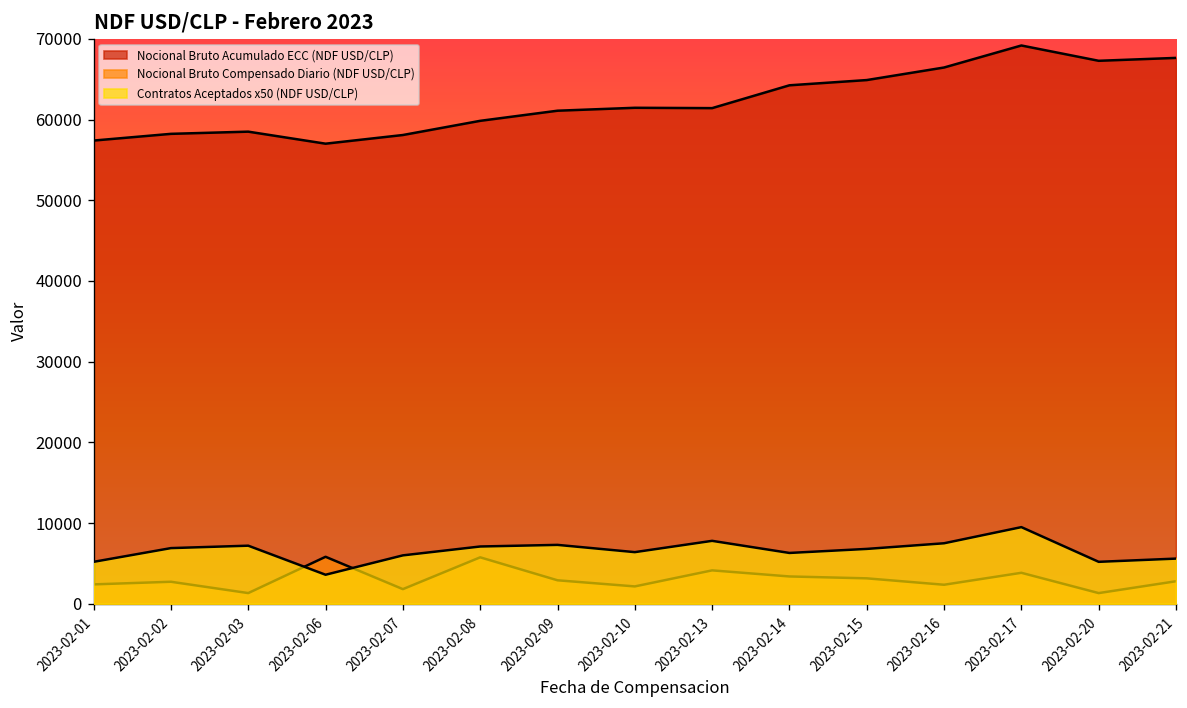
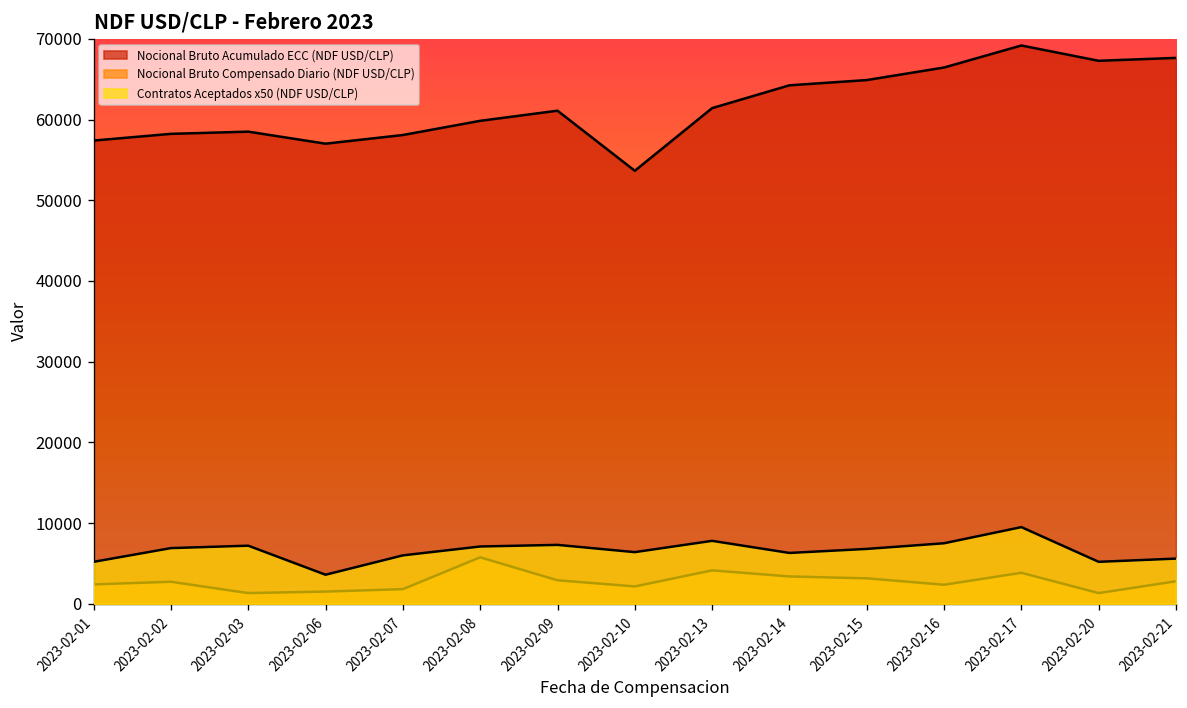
Nocional Bruto Compensado Diario (NDF USD/CLP), 2023-02-06: 6000 -> 2000
Nocional Bruto Acumulado ECC (NDF USD/CLP), 2023-02-10: 61000 -> 54000
